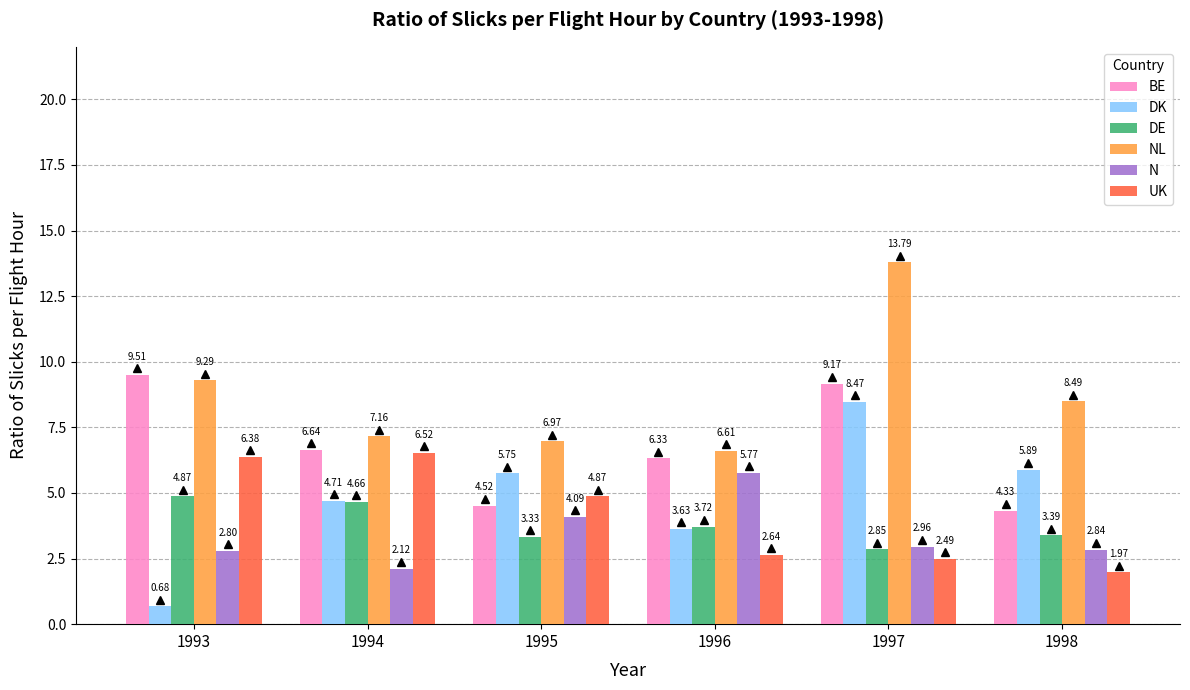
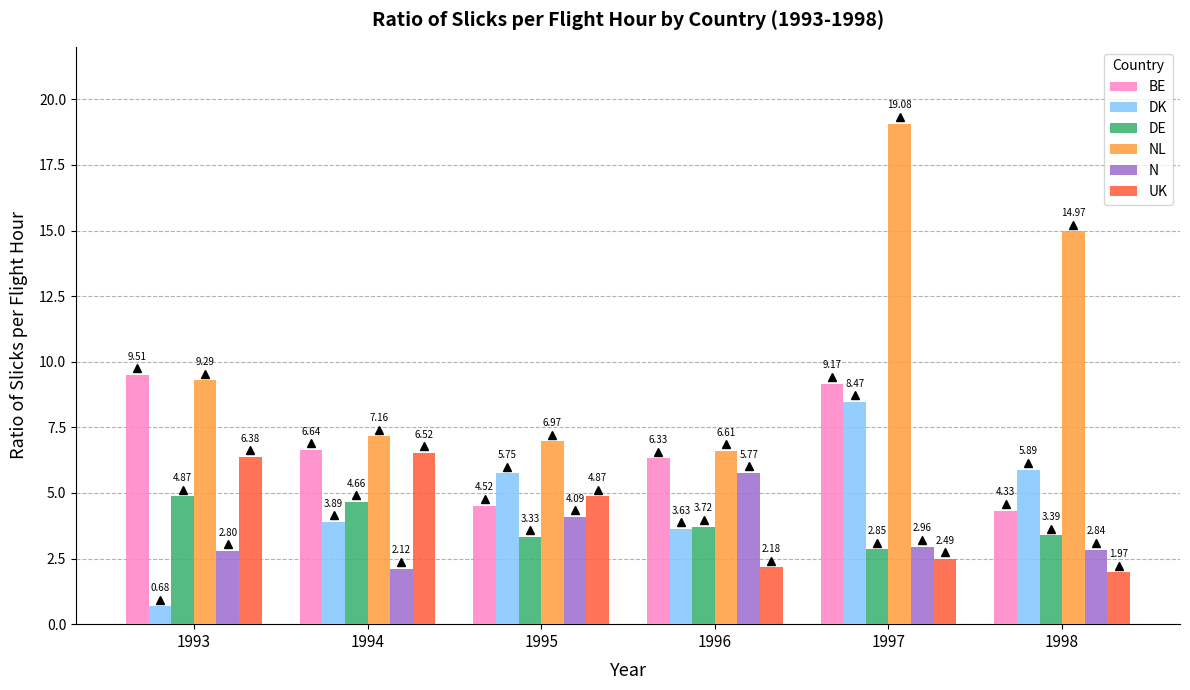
DK, 1994: 4.71 -> 3.89
UK, 1996: 2.64 -> 2.18
NL, 1997: 13.79 -> 19.08
NL, 1998: 8.49 -> 14.97
